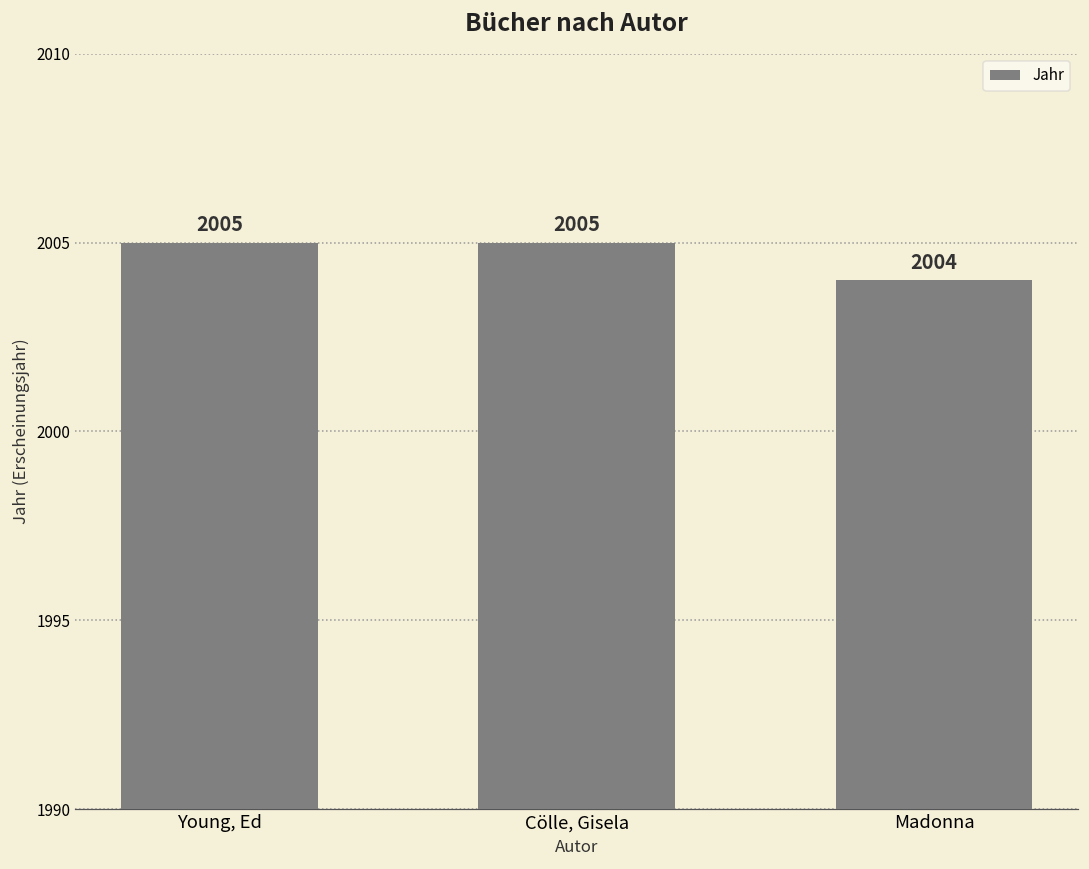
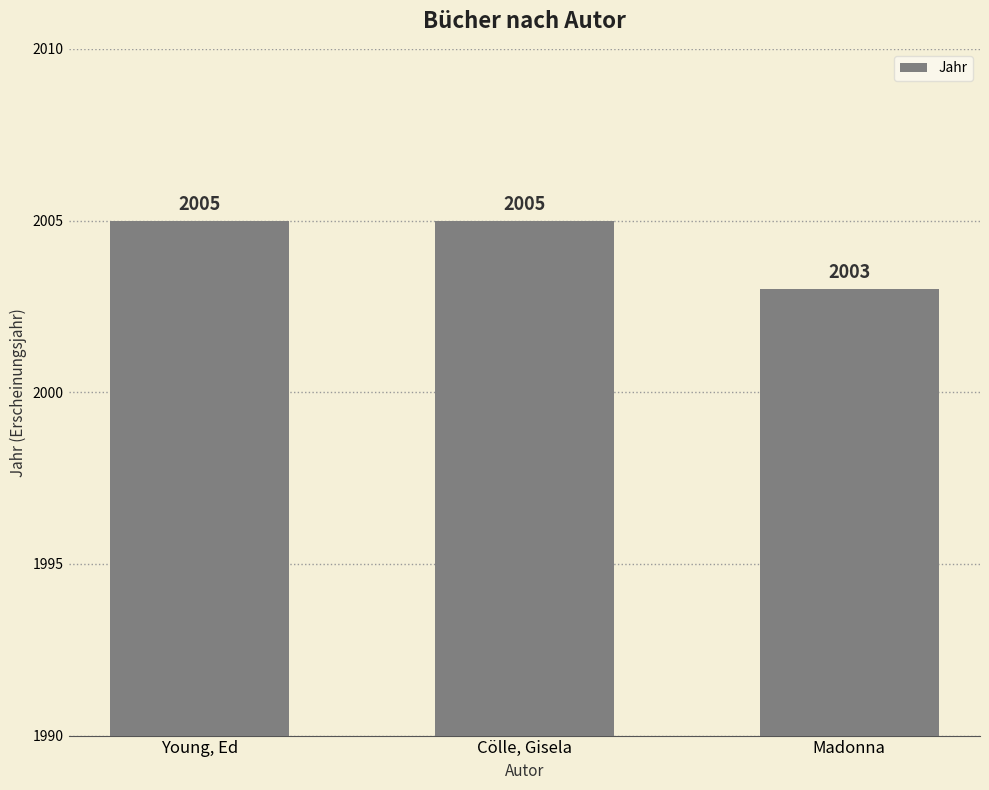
Madonna: 2004 -> 2003
